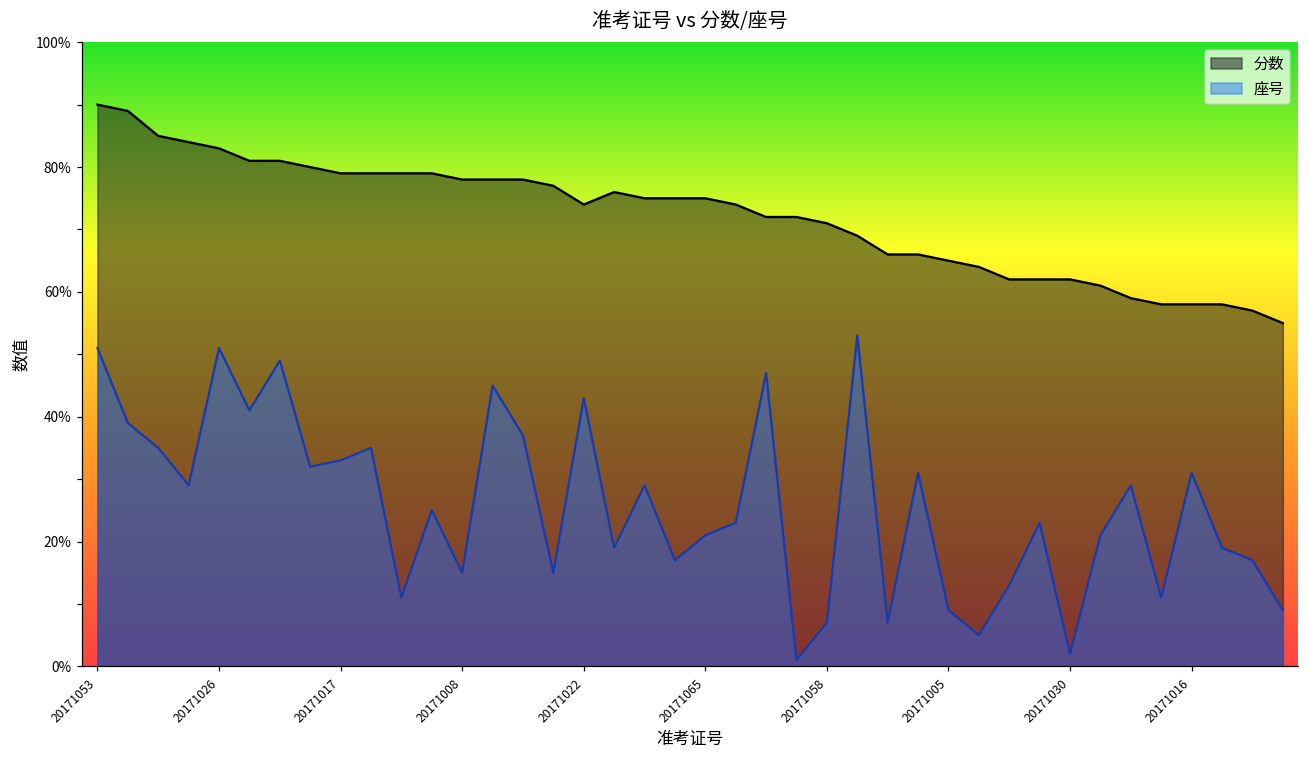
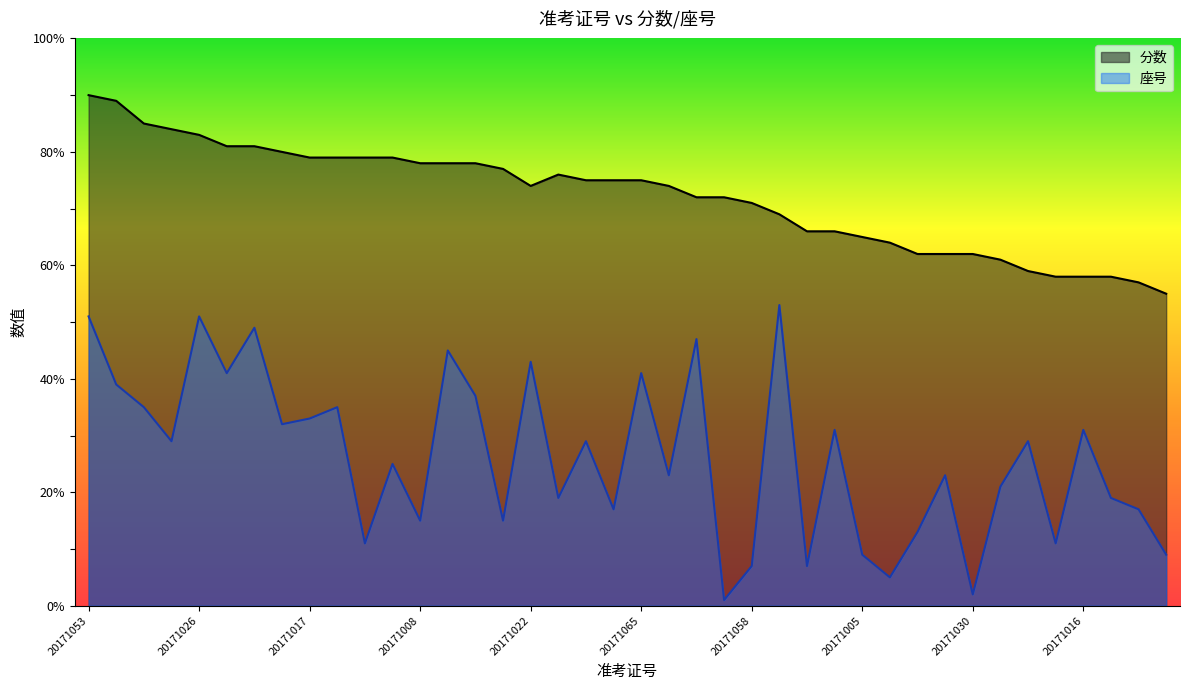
座号, 20171065: 21% -> 41%
